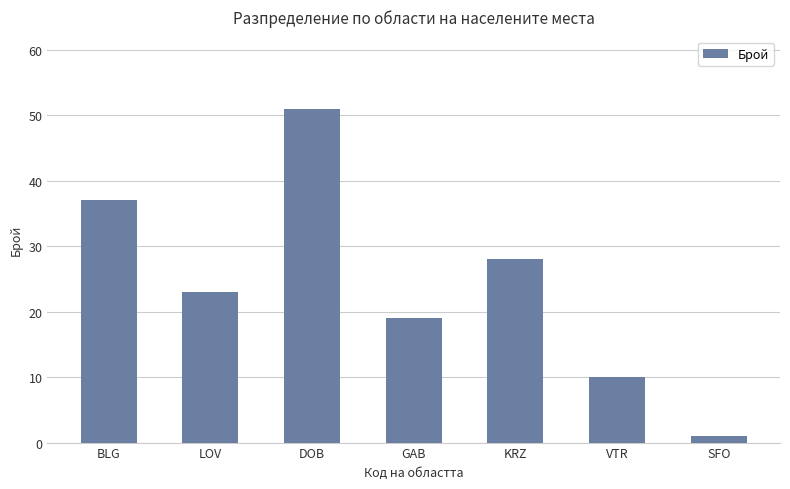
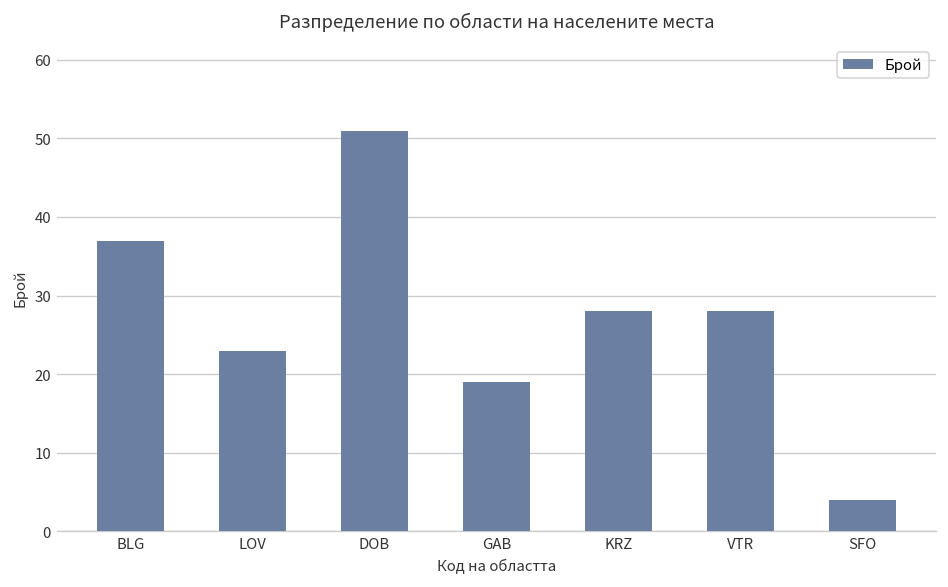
VTR: 10 -> 28
SFO: 1 -> 4
